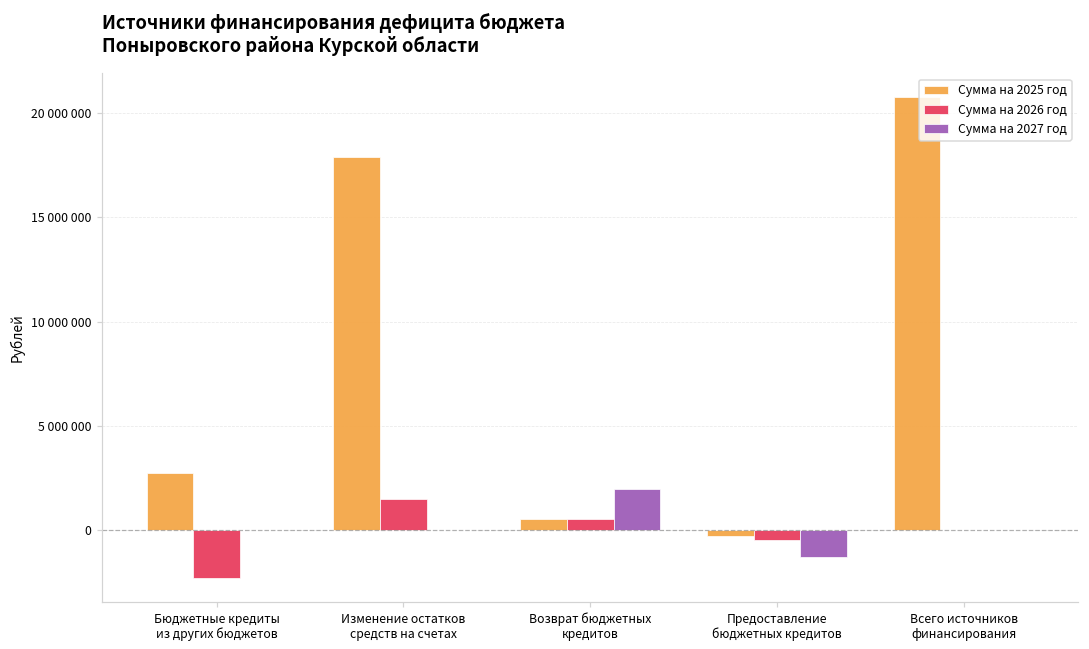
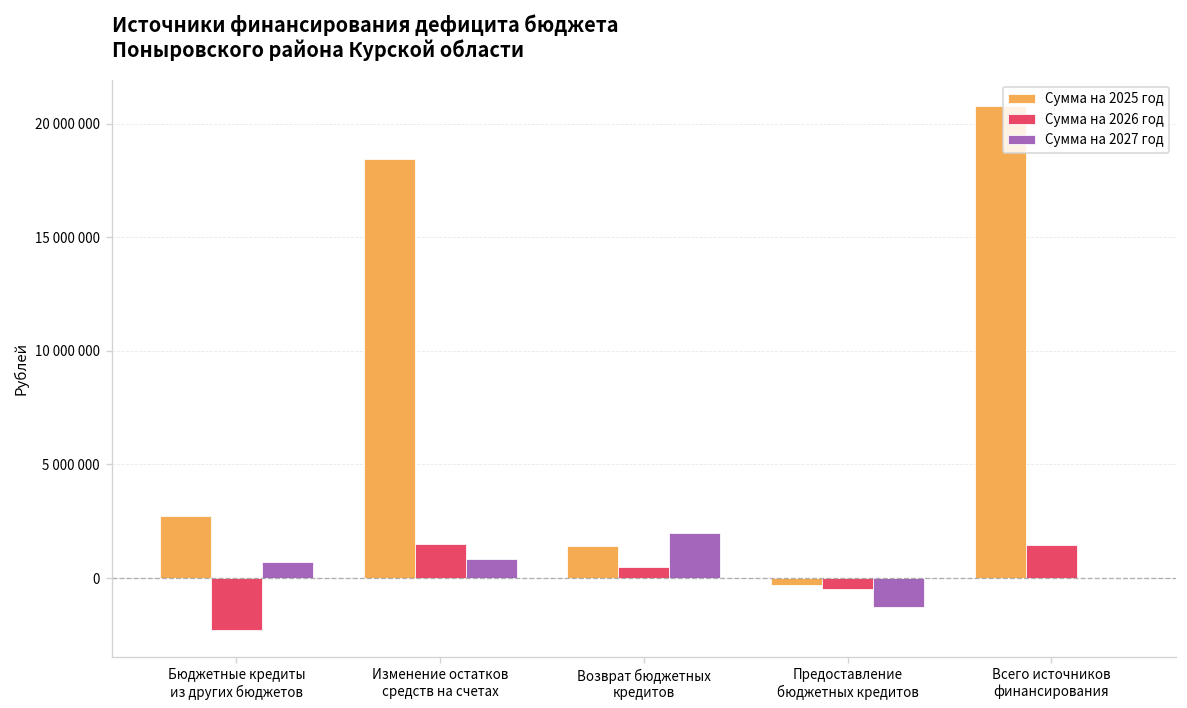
Сумма на 2027 год, Бюджетные кредиты из других бюджетов: 0 -> 700000
Сумма на 2025 год, Изменение остатков средств на счетах: 17900000 -> 18500000
Сумма на 2027 год, Изменение остатков средств на счетах: 0 -> 800000
Сумма на 2025 год, Возврат бюджетных кредитов: 500000 -> 1400000
Сумма на 2026 год, Всего источников финансирования: 0 -> 1400000
